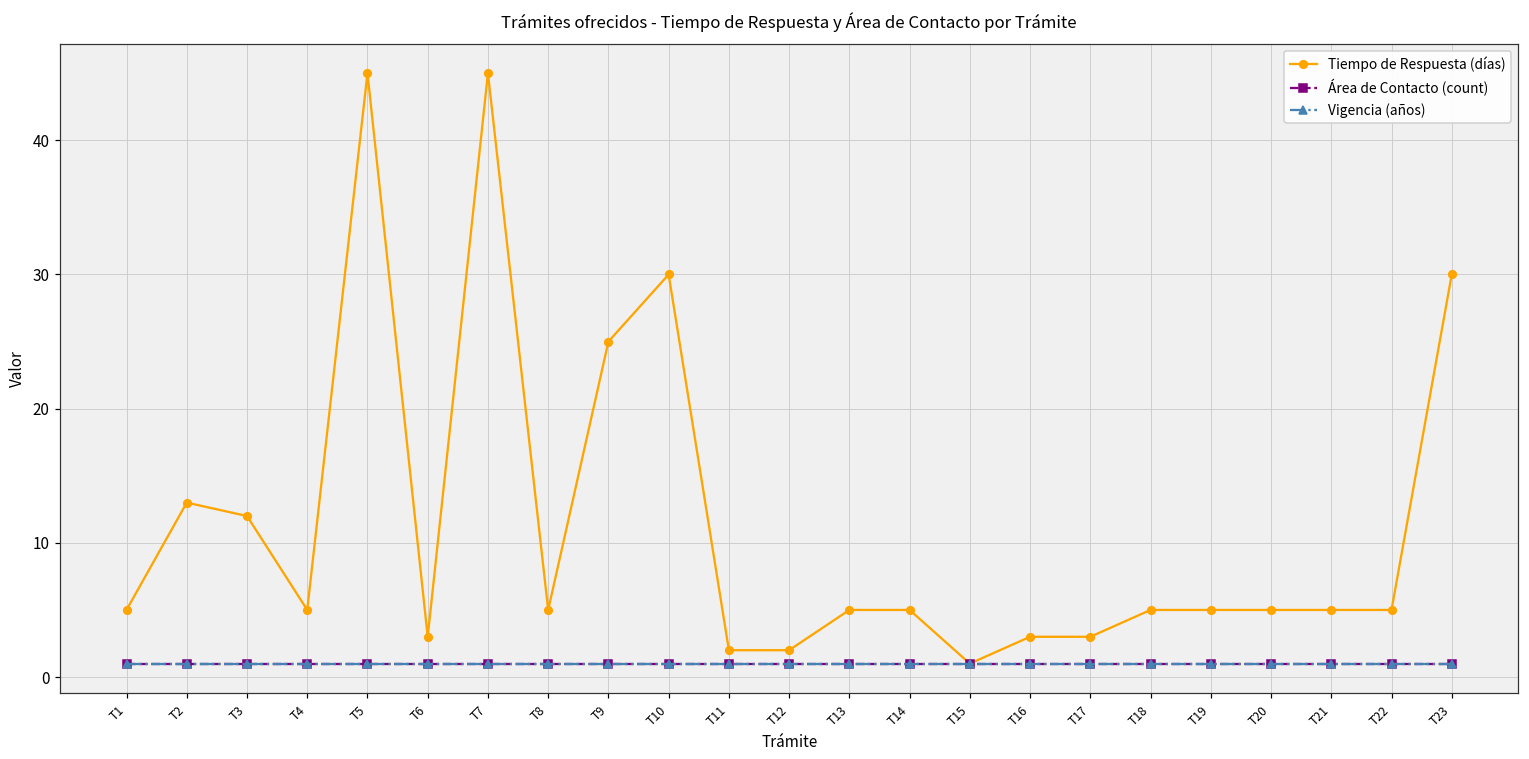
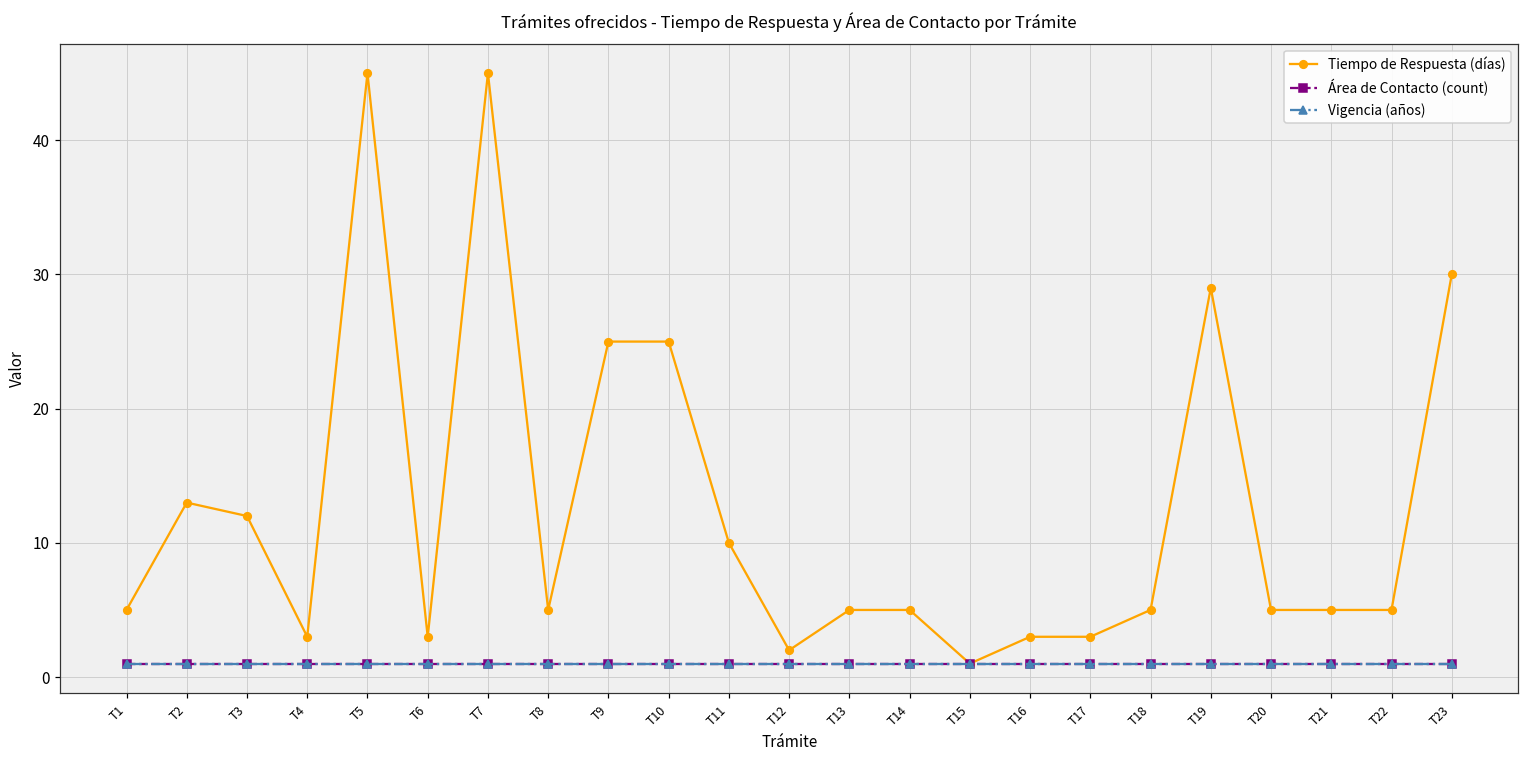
Tiempo de Respuesta (días), T4: 5 -> 3
Tiempo de Respuesta (días), T10: 30 -> 25
Tiempo de Respuesta (días), T11: 2 -> 10
Tiempo de Respuesta (días), T19: 5 -> 29
